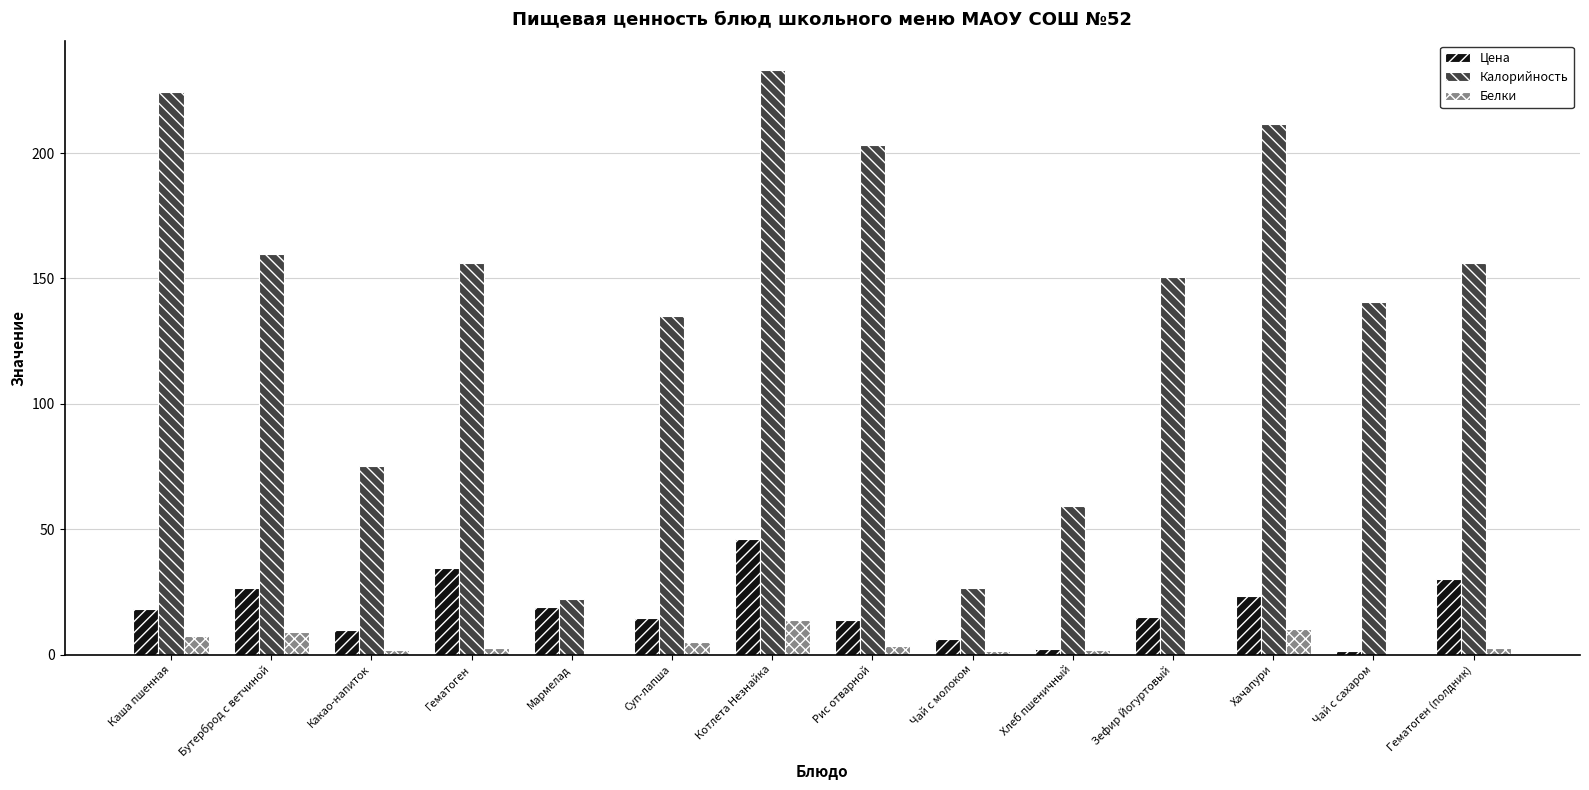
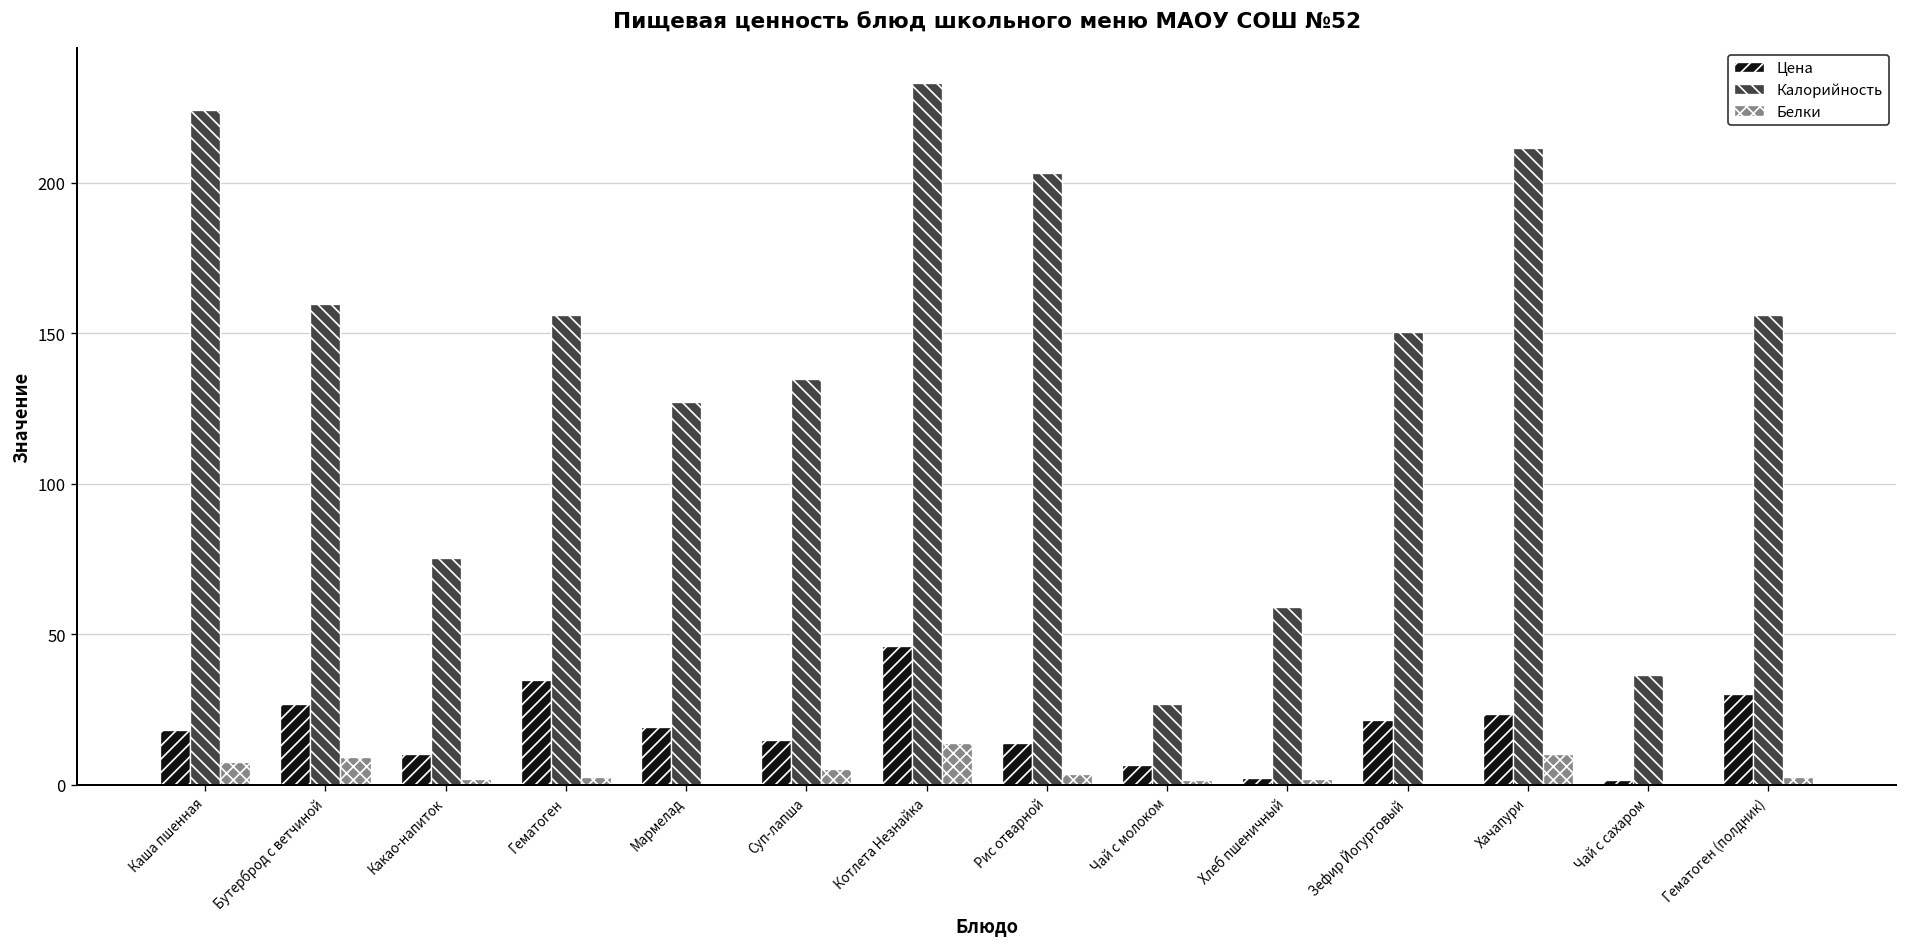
Калорийность, Мармелад: 22 -> 127
Цена, Зефир Йогуртовый: 15 -> 22
Калорийность, Чай с сахаром: 141 -> 36
